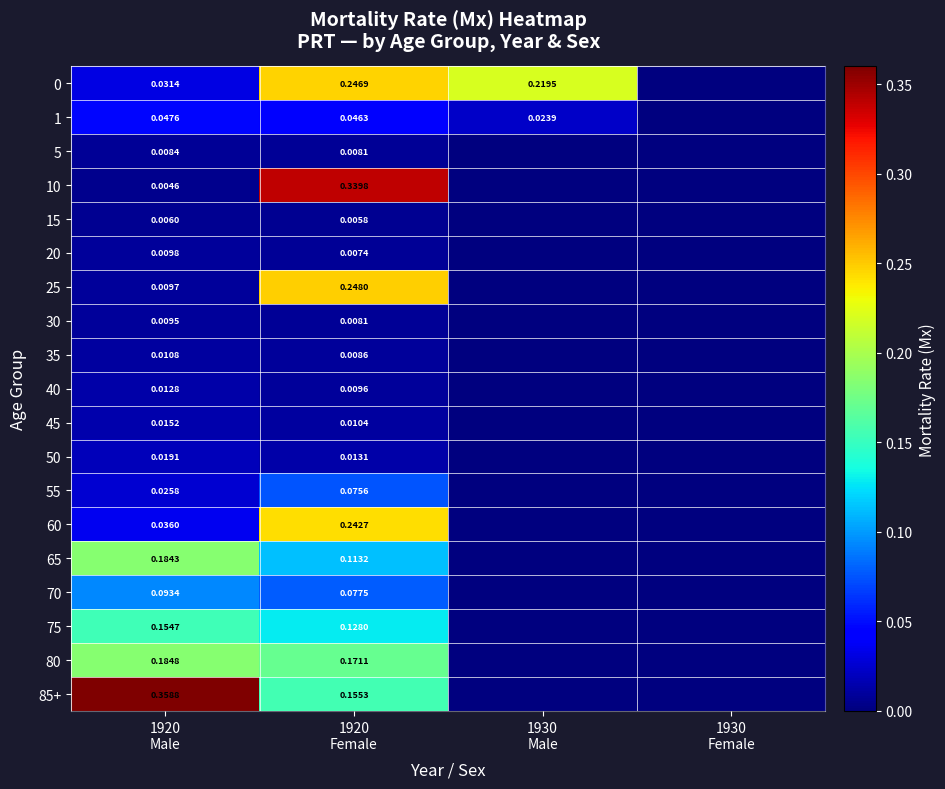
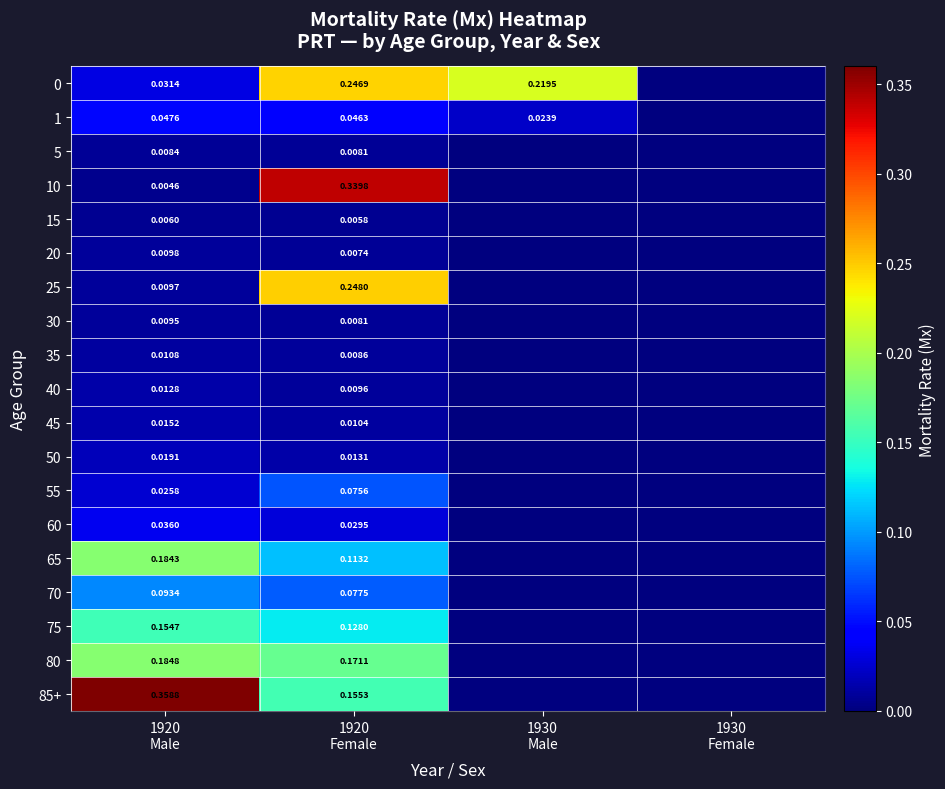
60, 1920 Female: 0.2427 -> 0.0295
